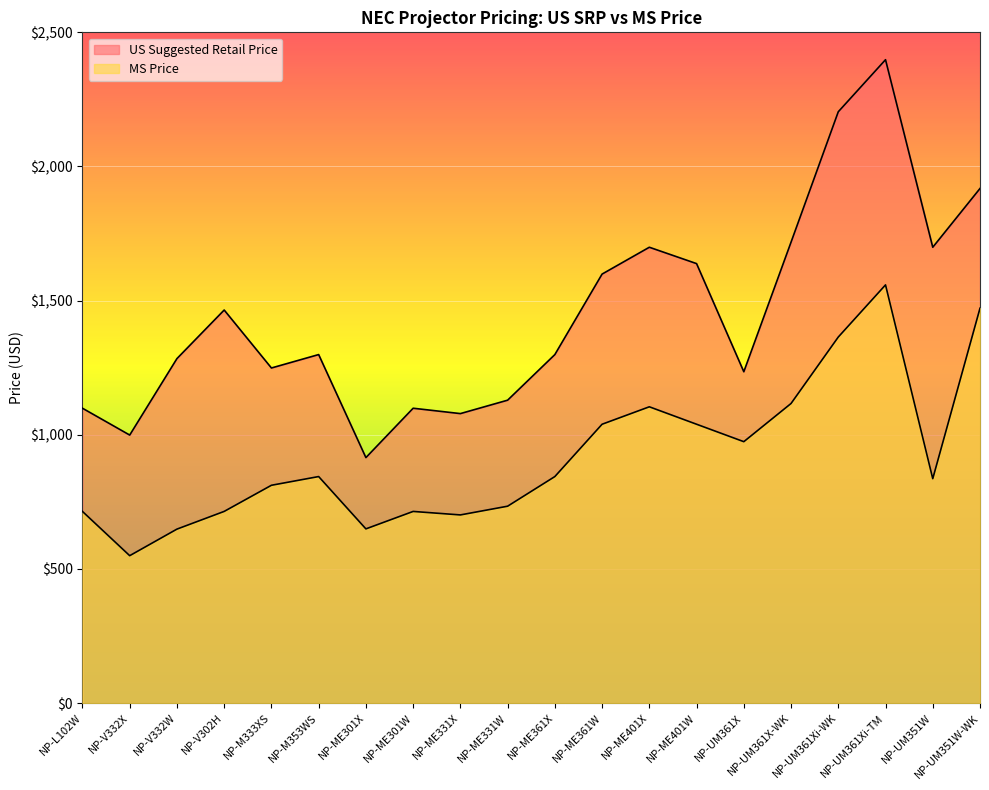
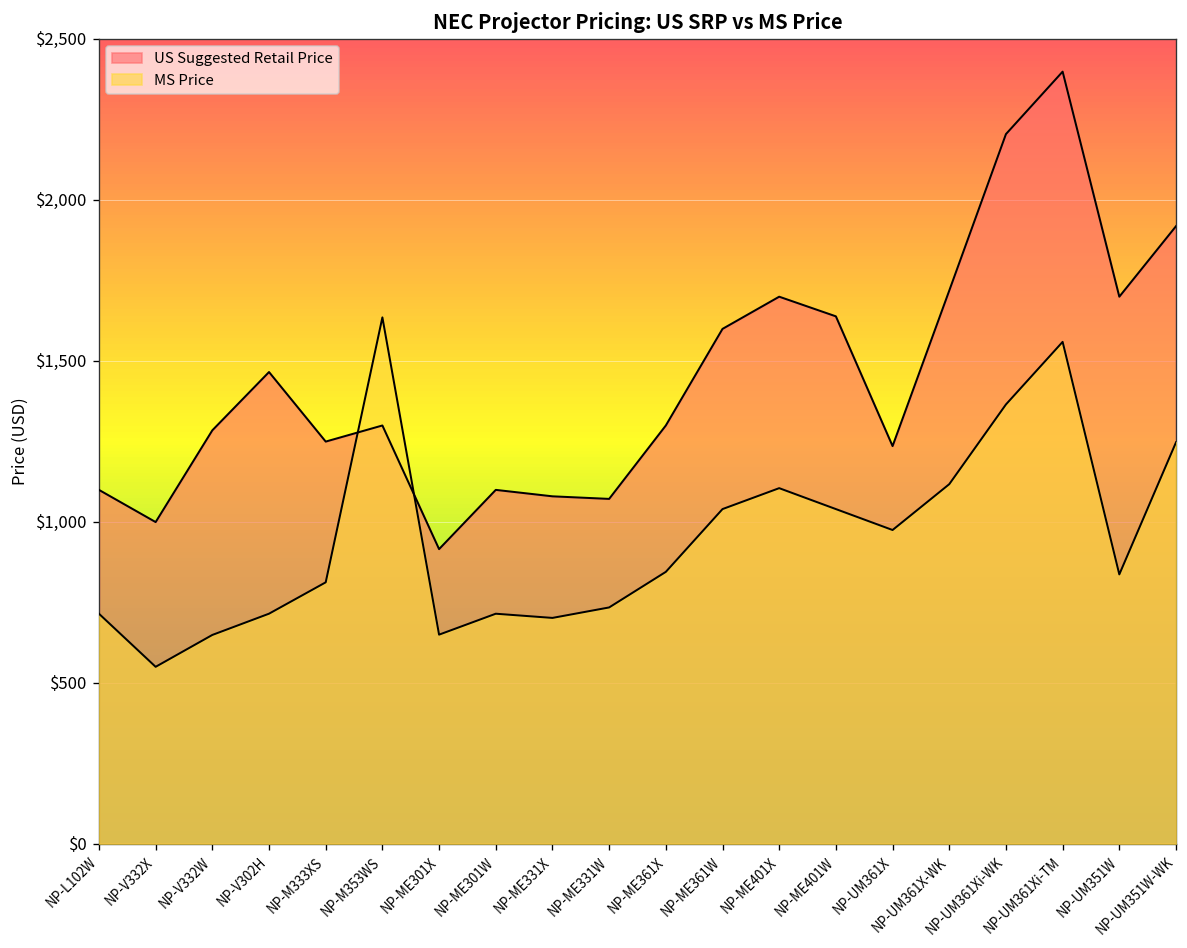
MS Price, NP-M353WS: $840 -> $1,630
US Suggested Retail Price, NP-ME331W: $1,130 -> $1,070
MS Price, NP-UM351W-WK: $1,470 -> $1,250
